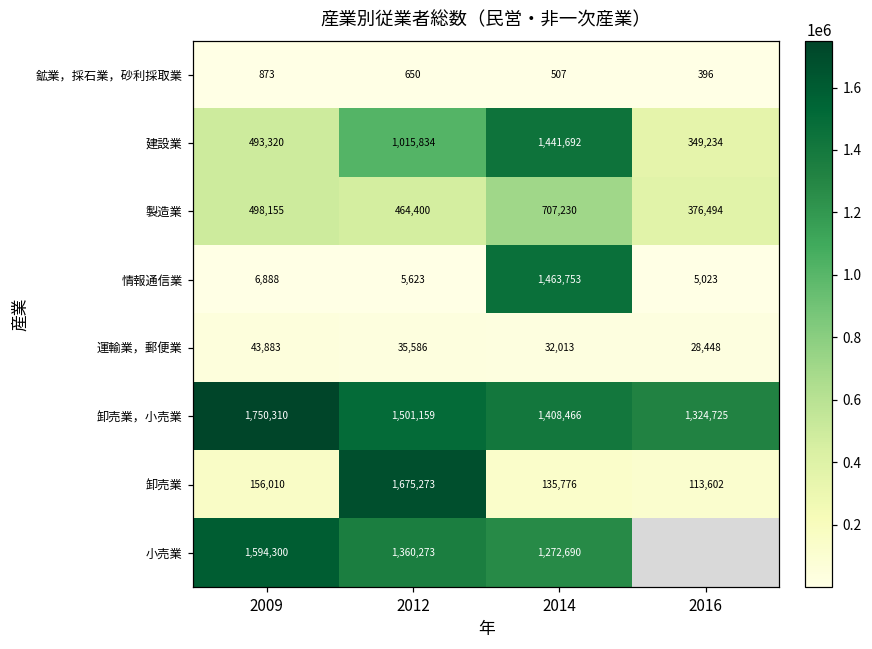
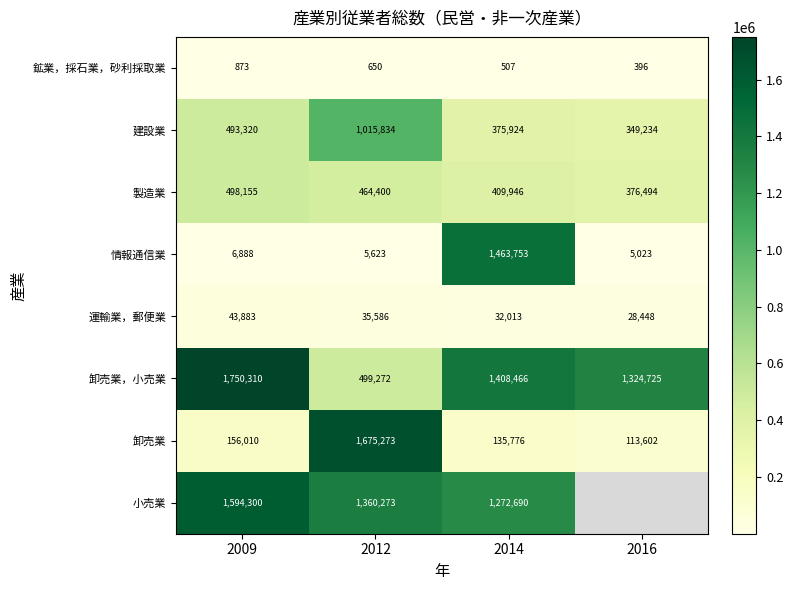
建設業, 2014: 1,441,692 -> 375,924
製造業, 2014: 707,230 -> 409,946
卸売業，小売業, 2012: 1,501,159 -> 499,272
